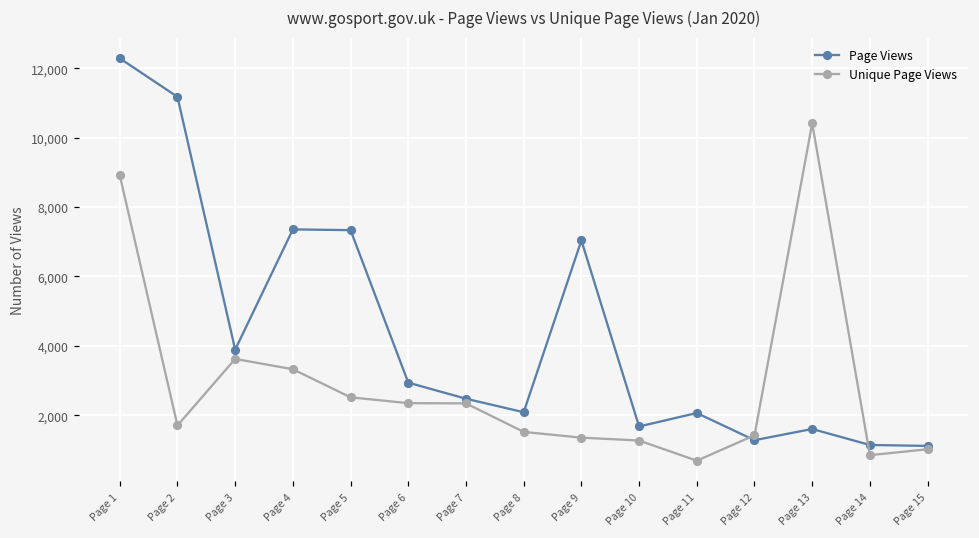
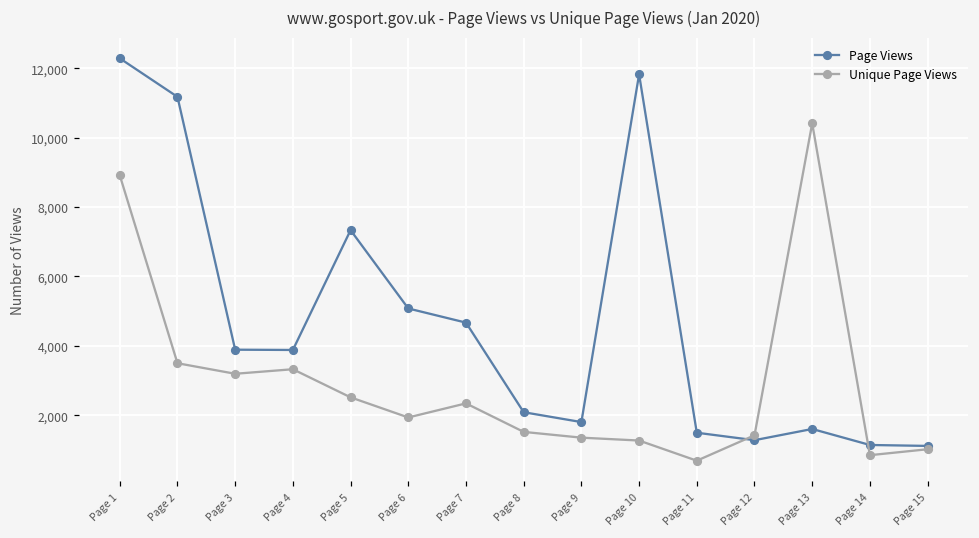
Unique Page Views, Page 2: 1,700 -> 3,500
Unique Page Views, Page 3: 3,600 -> 3,200
Page Views, Page 4: 7,400 -> 3,900
Page Views, Page 6: 2,900 -> 5,100
Unique Page Views, Page 6: 2,300 -> 1,900
Page Views, Page 7: 2,500 -> 4,700
Page Views, Page 9: 7,000 -> 1,800
Page Views, Page 10: 1,700 -> 11,800
Page Views, Page 11: 2,100 -> 1,500
